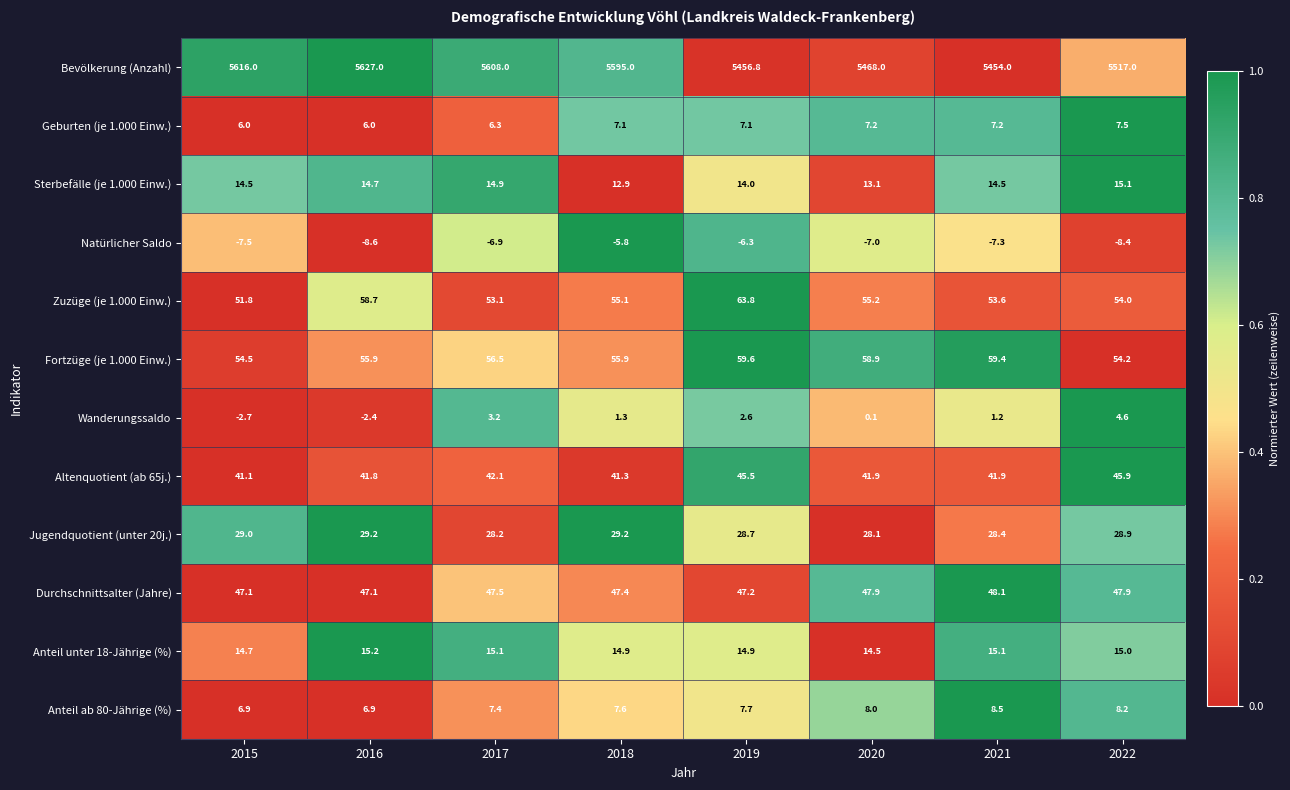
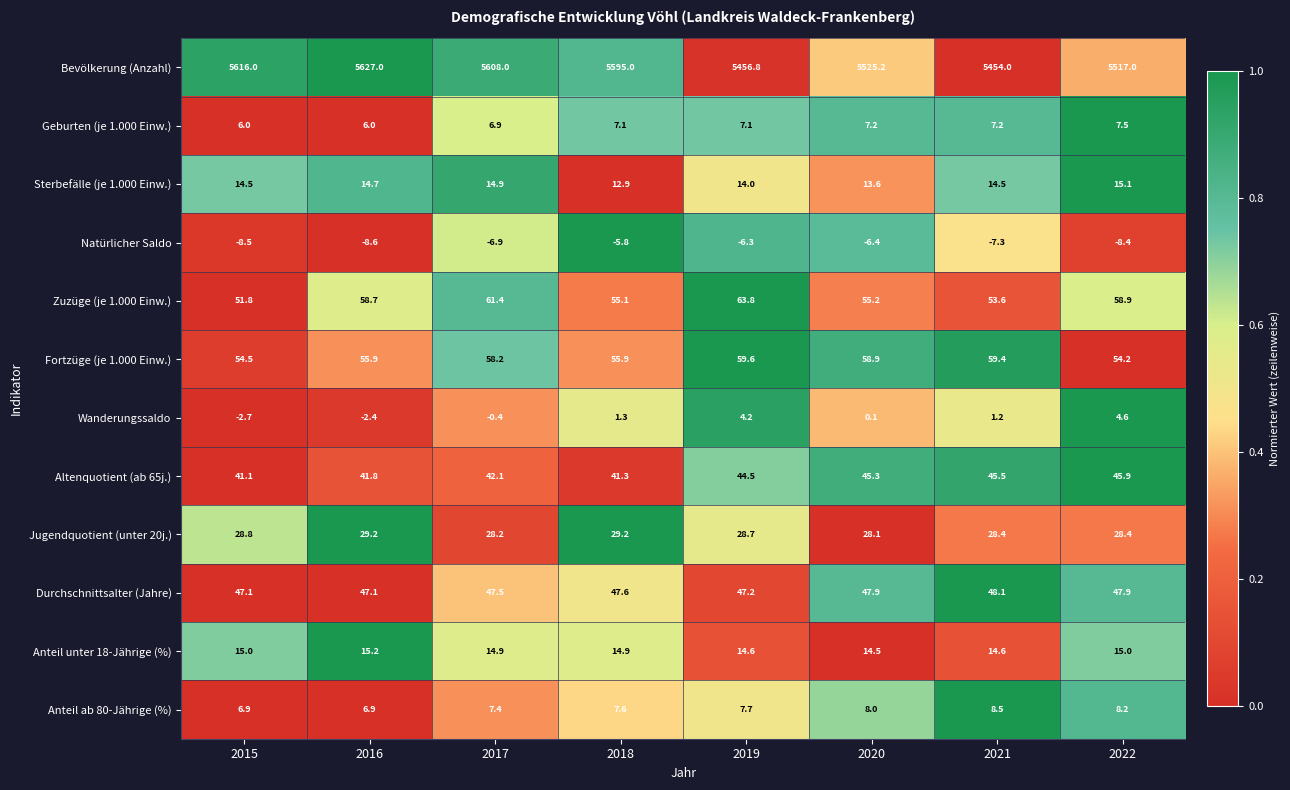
Bevölkerung (Anzahl), 2020: 5468.0 -> 5525.2
Geburten (je 1.000 Einw.), 2017: 6.3 -> 6.9
Sterbefälle (je 1.000 Einw.), 2020: 13.1 -> 13.6
Natürlicher Saldo, 2015: -7.5 -> -8.5
Natürlicher Saldo, 2020: -7.0 -> -6.4
Zuzüge (je 1.000 Einw.), 2017: 53.1 -> 61.4
Zuzüge (je 1.000 Einw.), 2022: 54.0 -> 58.9
Fortzüge (je 1.000 Einw.), 2017: 56.5 -> 58.2
Wanderungssaldo, 2017: 3.2 -> -0.4
Wanderungssaldo, 2019: 2.6 -> 4.2
Altenquotient (ab 65j.), 2019: 45.5 -> 44.5
Altenquotient (ab 65j.), 2020: 41.9 -> 45.3
Altenquotient (ab 65j.), 2021: 41.9 -> 45.5
Jugendquotient (unter 20j.), 2015: 29.0 -> 28.8
Jugendquotient (unter 20j.), 2022: 28.9 -> 28.4
Durchschnittsalter (Jahre), 2018: 47.4 -> 47.6
Anteil unter 18-Jährige (%), 2015: 14.7 -> 15.0
Anteil unter 18-Jährige (%), 2017: 15.1 -> 14.9
Anteil unter 18-Jährige (%), 2019: 14.9 -> 14.6
Anteil unter 18-Jährige (%), 2021: 15.1 -> 14.6
